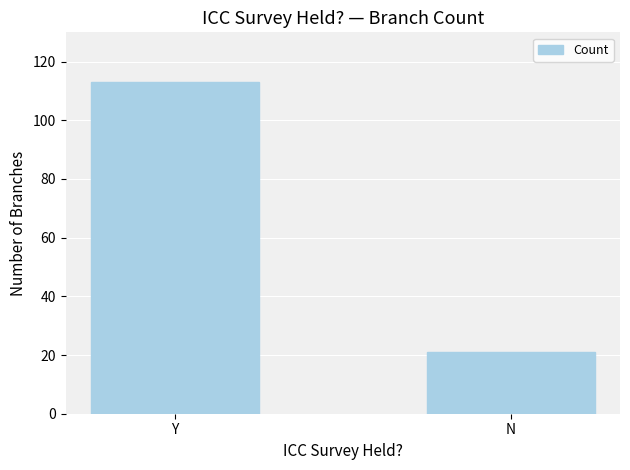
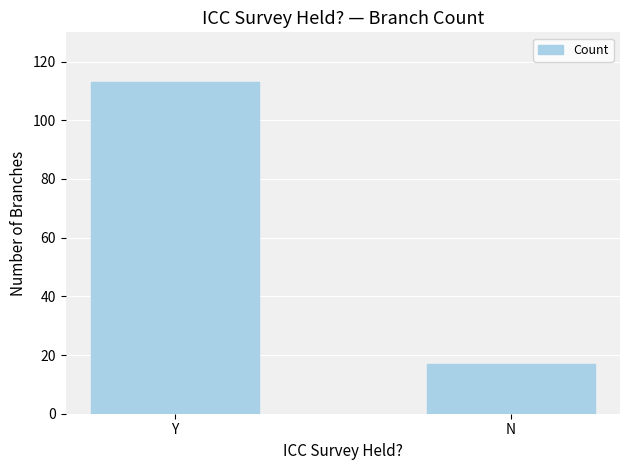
N: 21 -> 17
